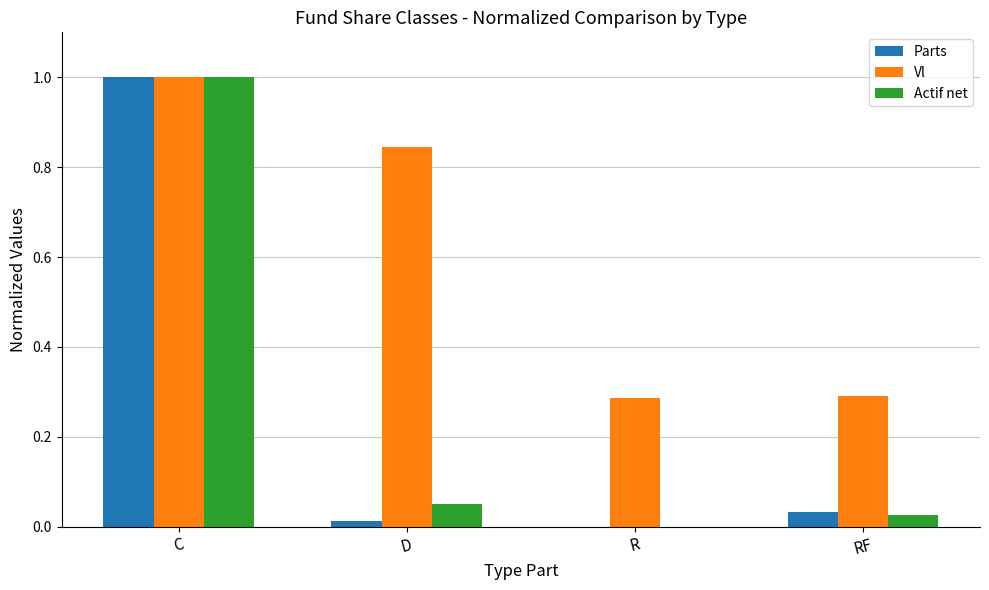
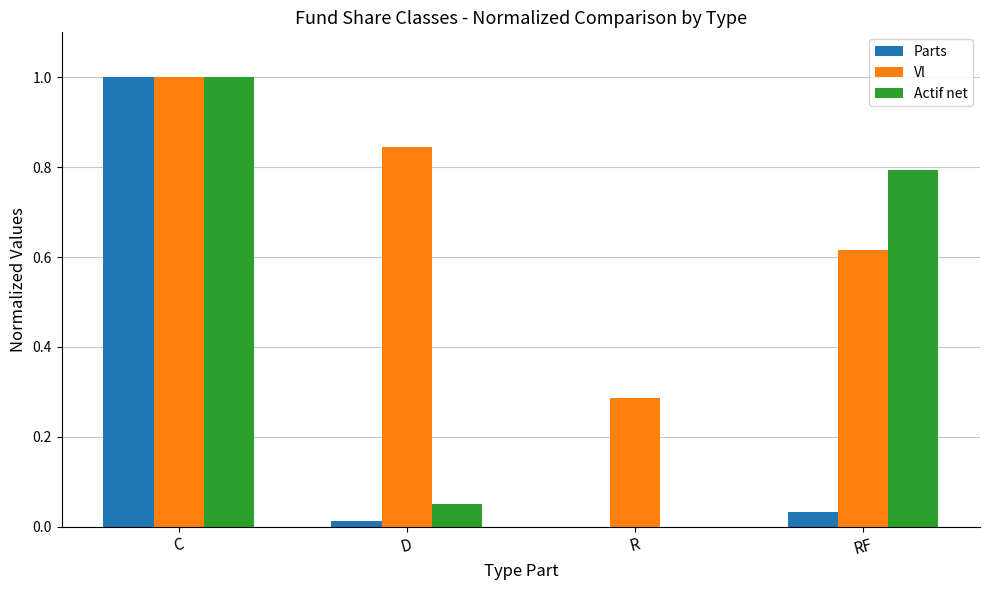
Vl, RF: 0.29 -> 0.62
Actif net, RF: 0.03 -> 0.79
